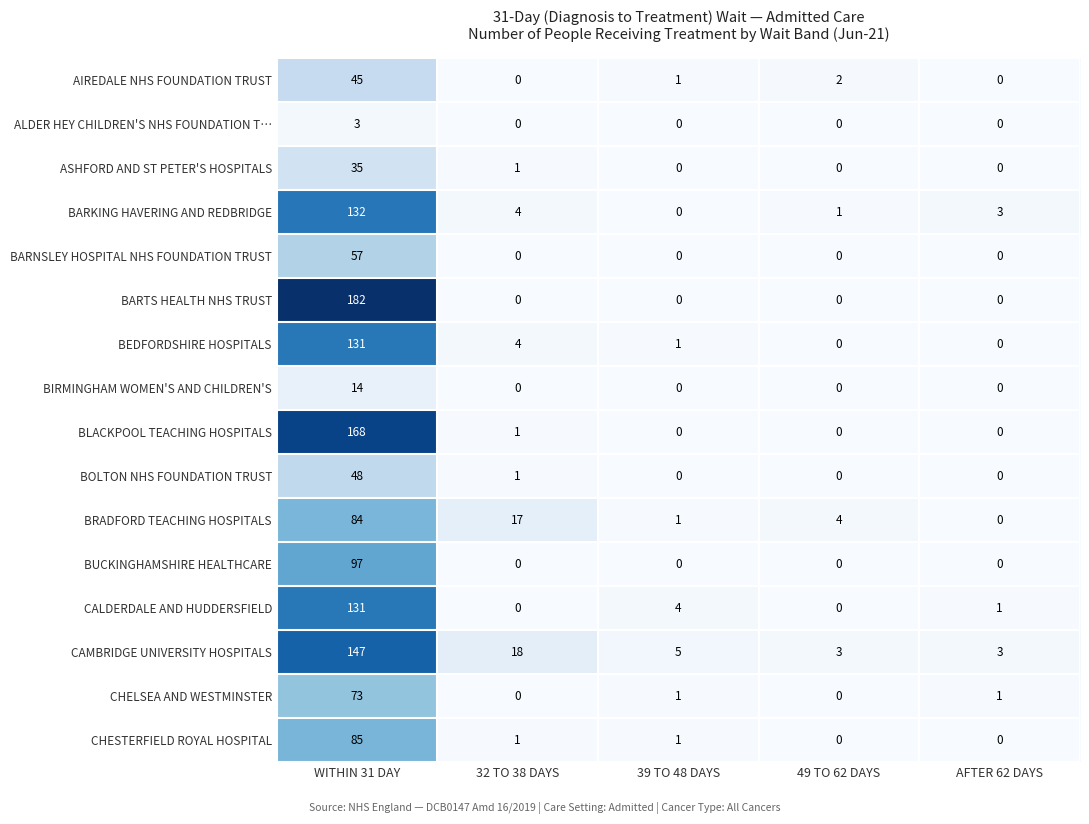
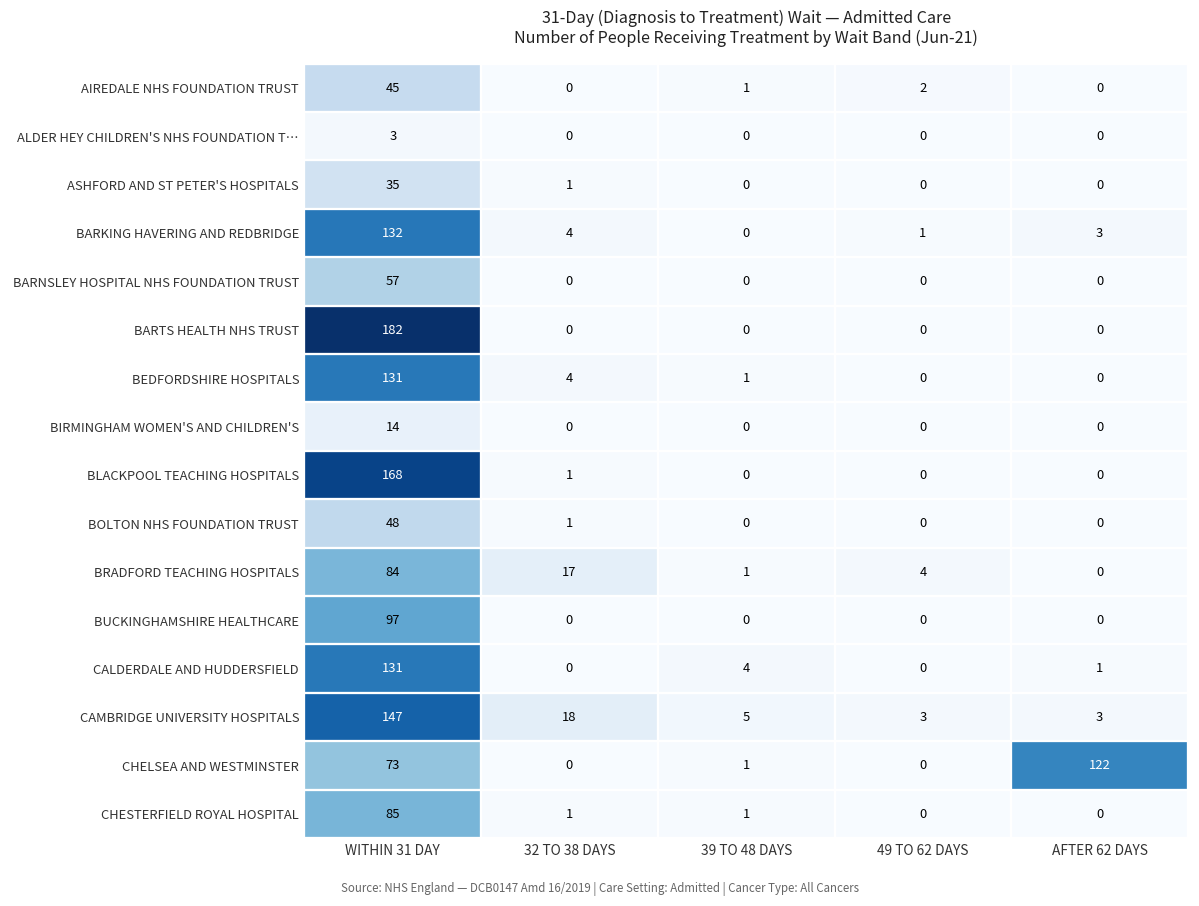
CHELSEA AND WESTMINSTER, AFTER 62 DAYS: 1 -> 122
